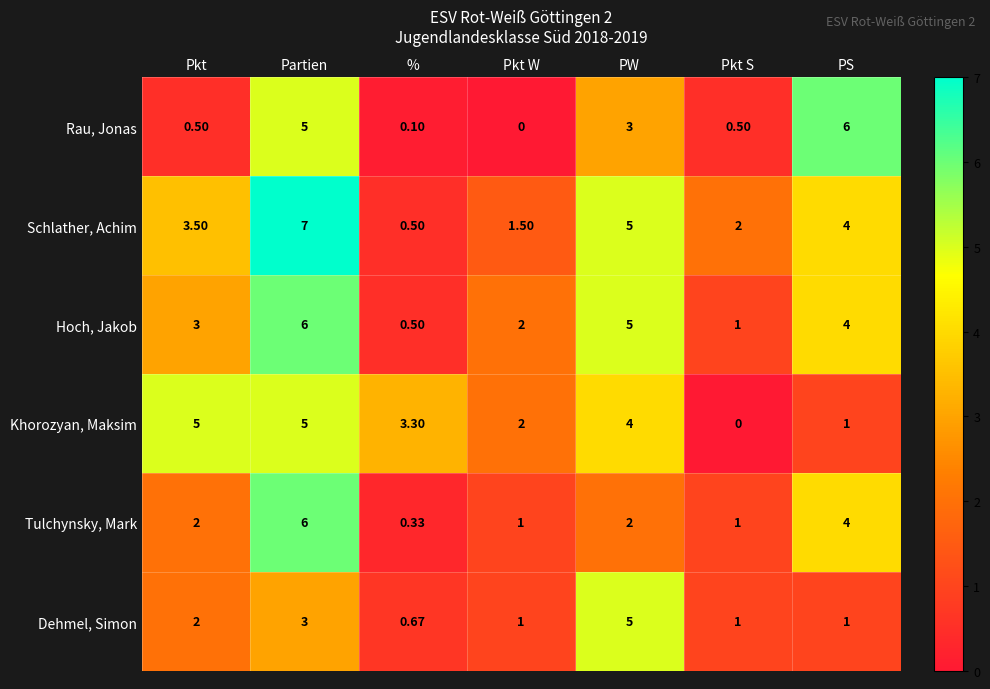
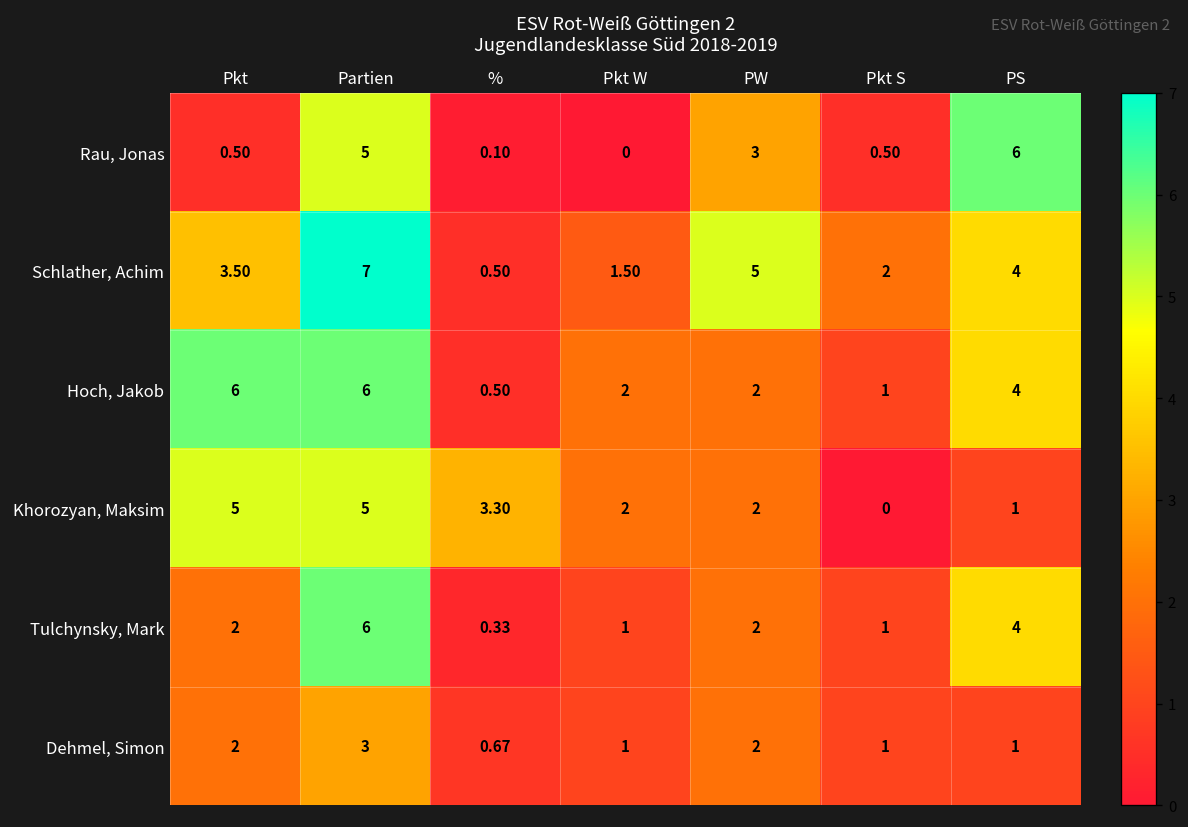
Hoch, Jakob, Pkt: 3 -> 6
Hoch, Jakob, PW: 5 -> 2
Khorozyan, Maksim, PW: 4 -> 2
Dehmel, Simon, PW: 5 -> 2
